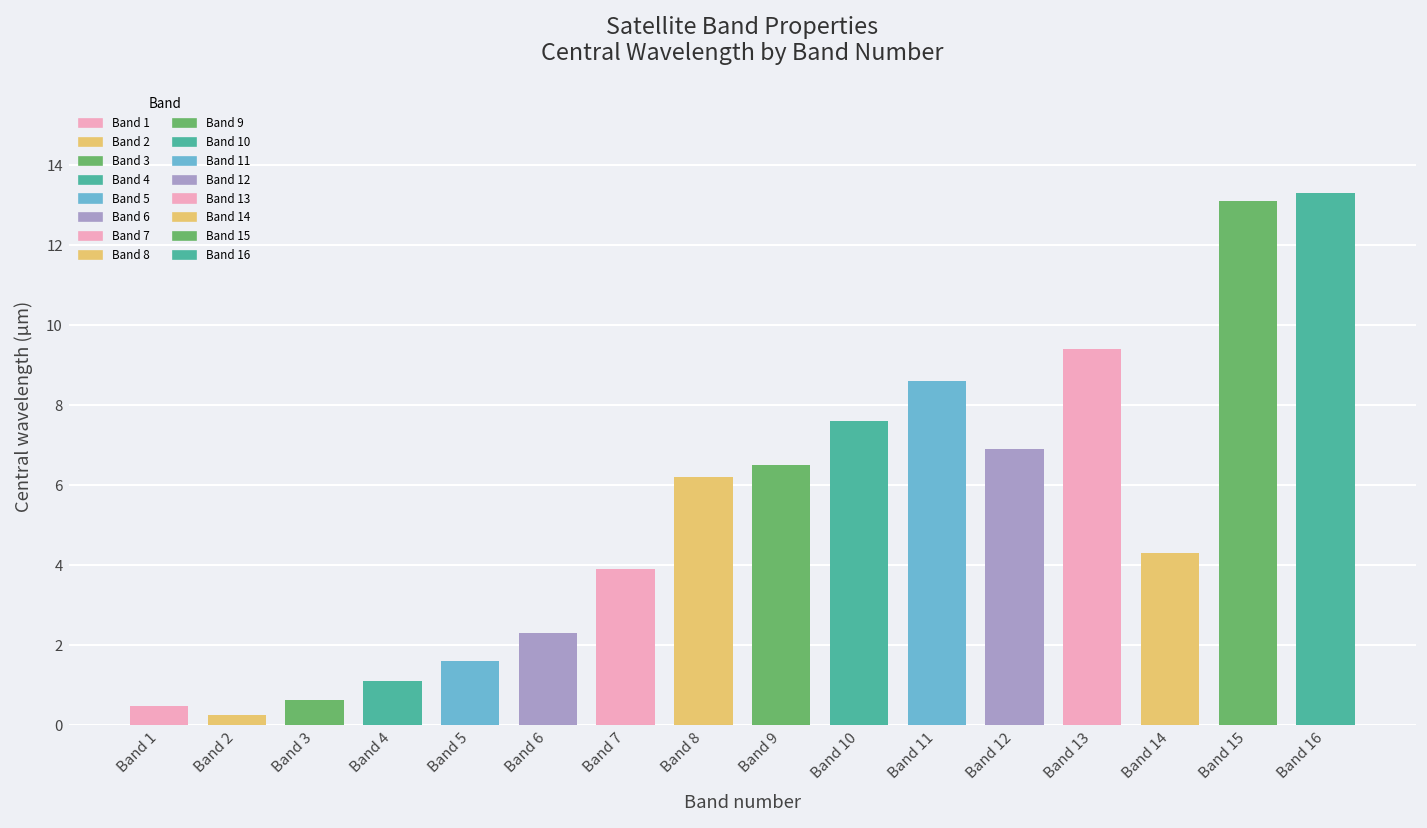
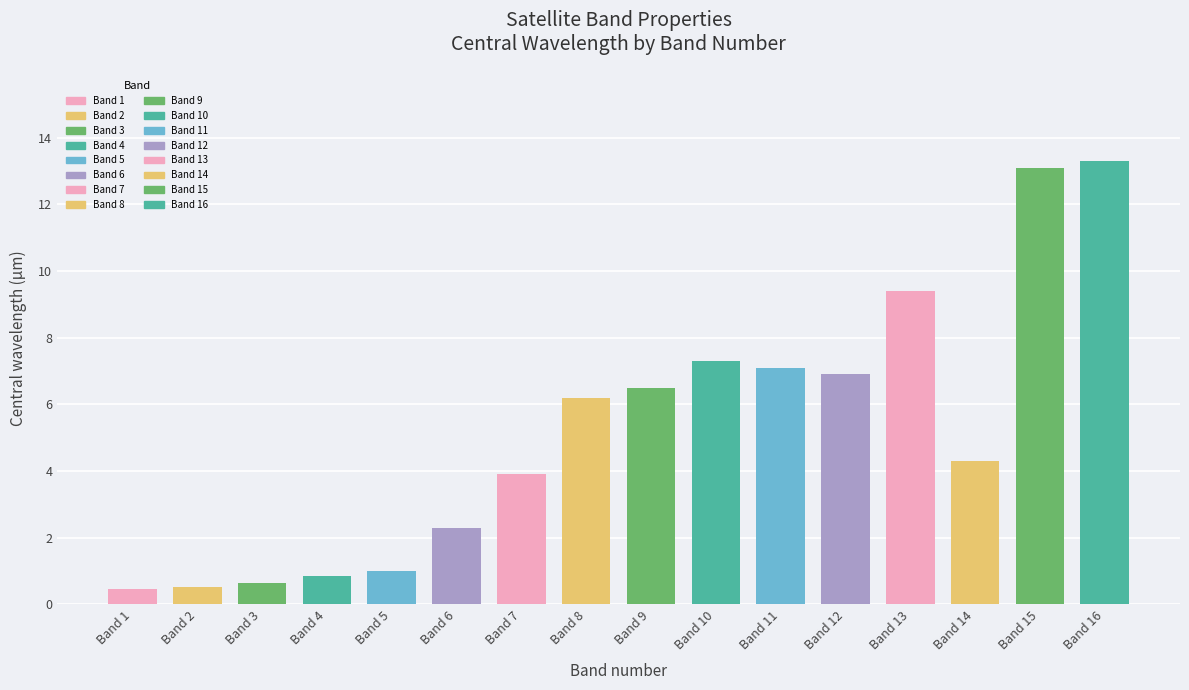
Band 2: 0.3 -> 0.5
Band 4: 1.1 -> 0.9
Band 5: 1.6 -> 1.0
Band 10: 7.6 -> 7.3
Band 11: 8.6 -> 7.1
